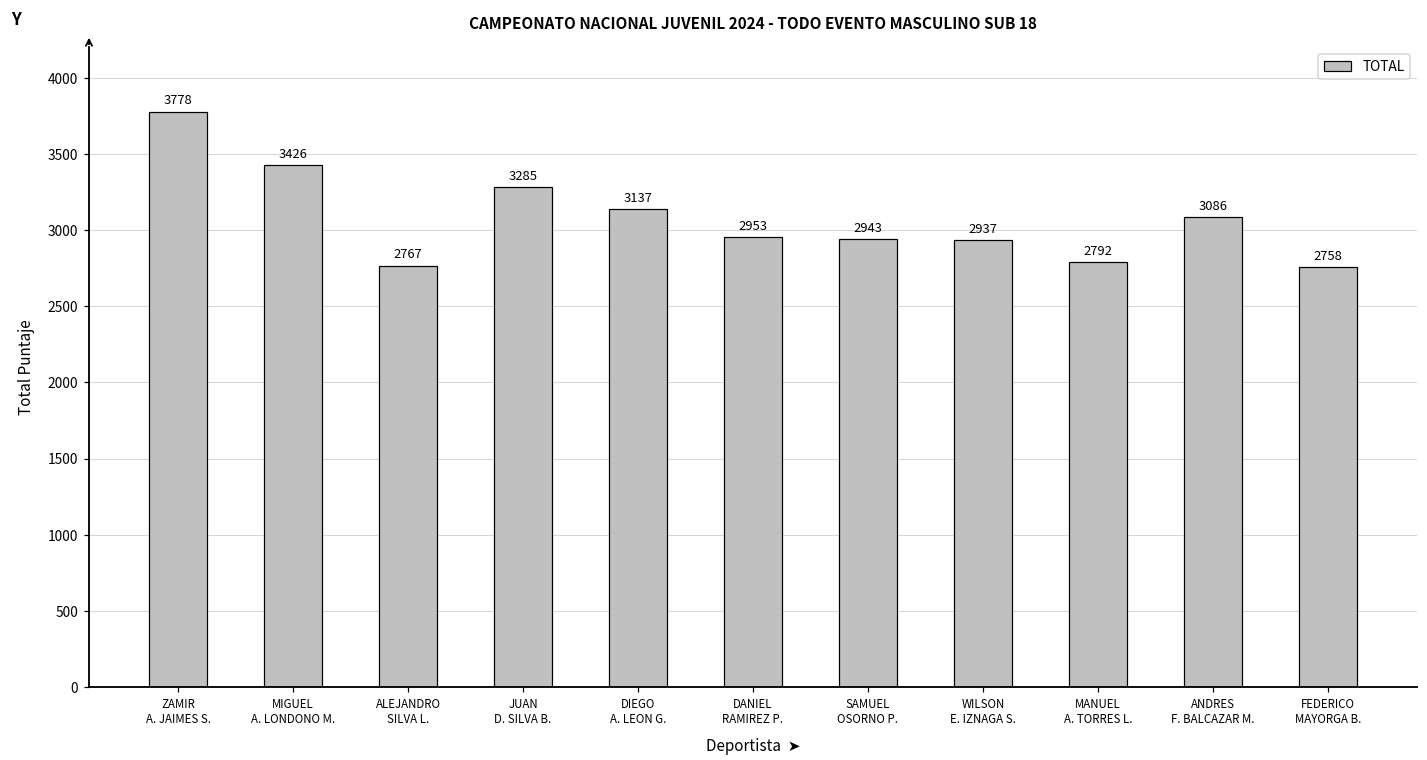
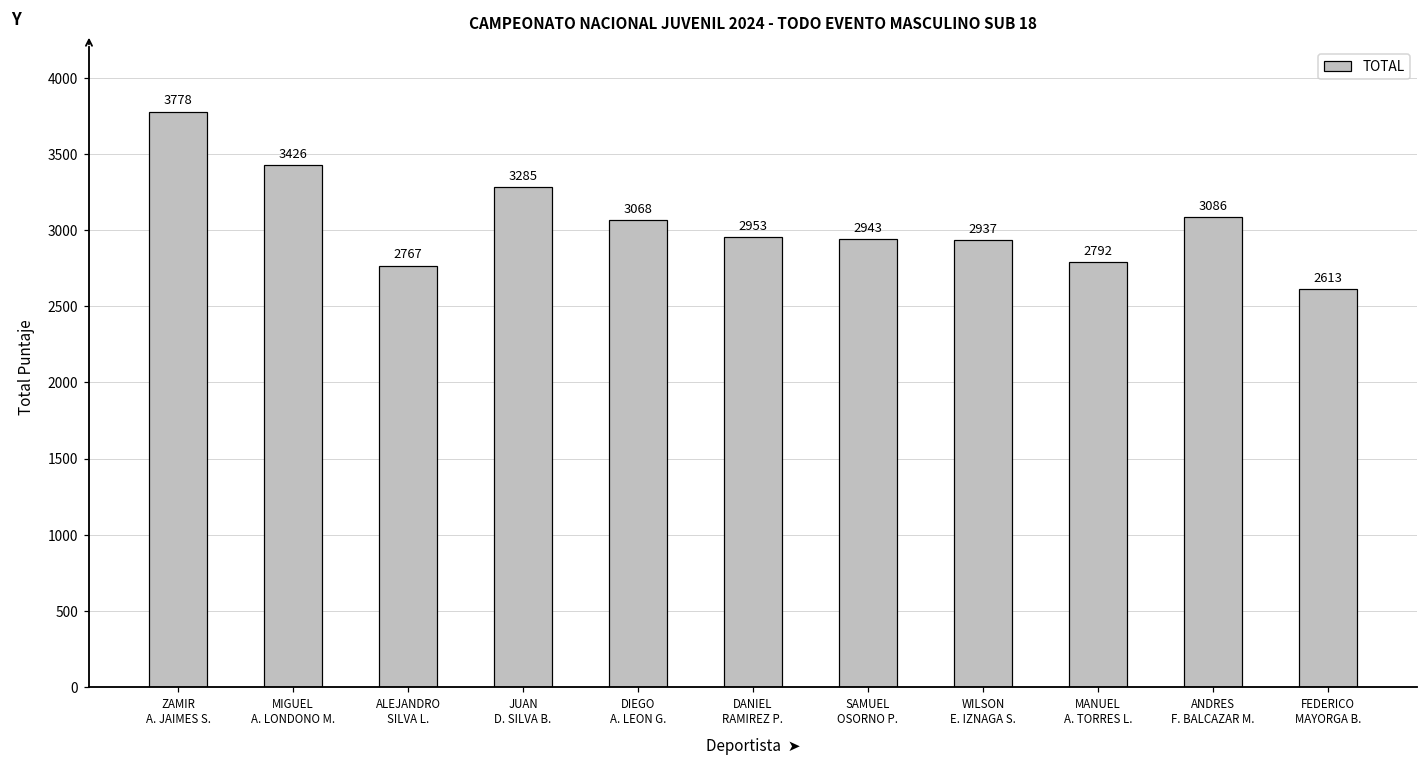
DIEGO A. LEON G.: 3137 -> 3068
FEDERICO MAYORGA B.: 2758 -> 2613
